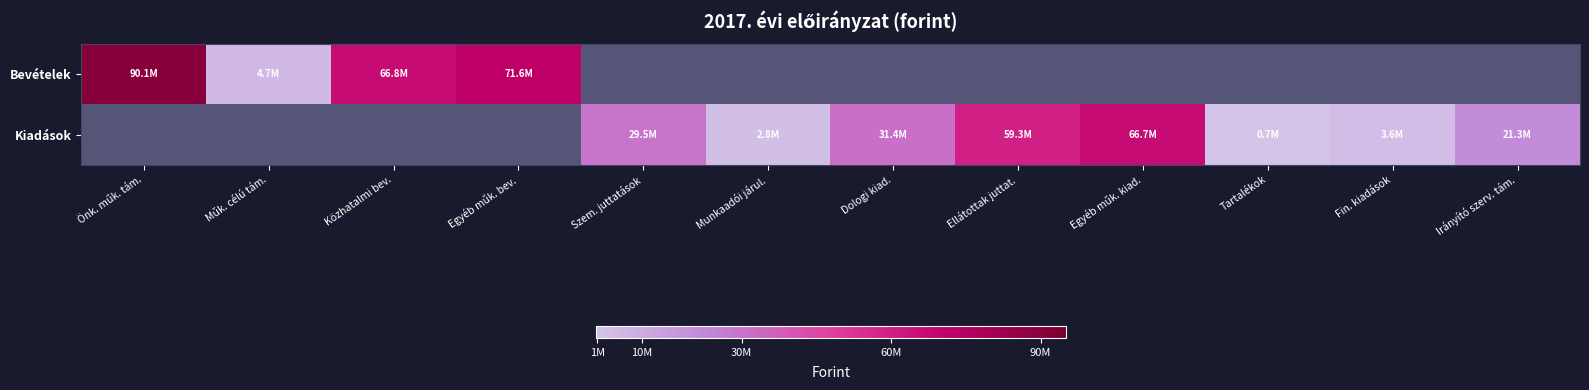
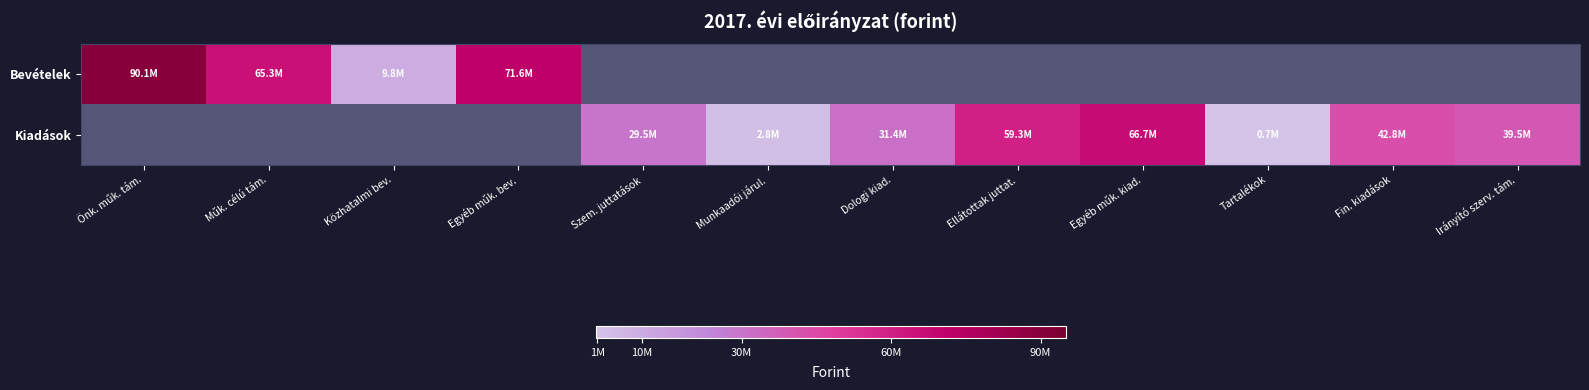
Bevételek, Műk. célú tám.: 4.7M -> 65.3M
Bevételek, Közhatalmi bev.: 66.8M -> 9.8M
Kiadások, Fin. kiadások: 3.6M -> 42.8M
Kiadások, Irányító szerv. tám.: 21.3M -> 39.5M
